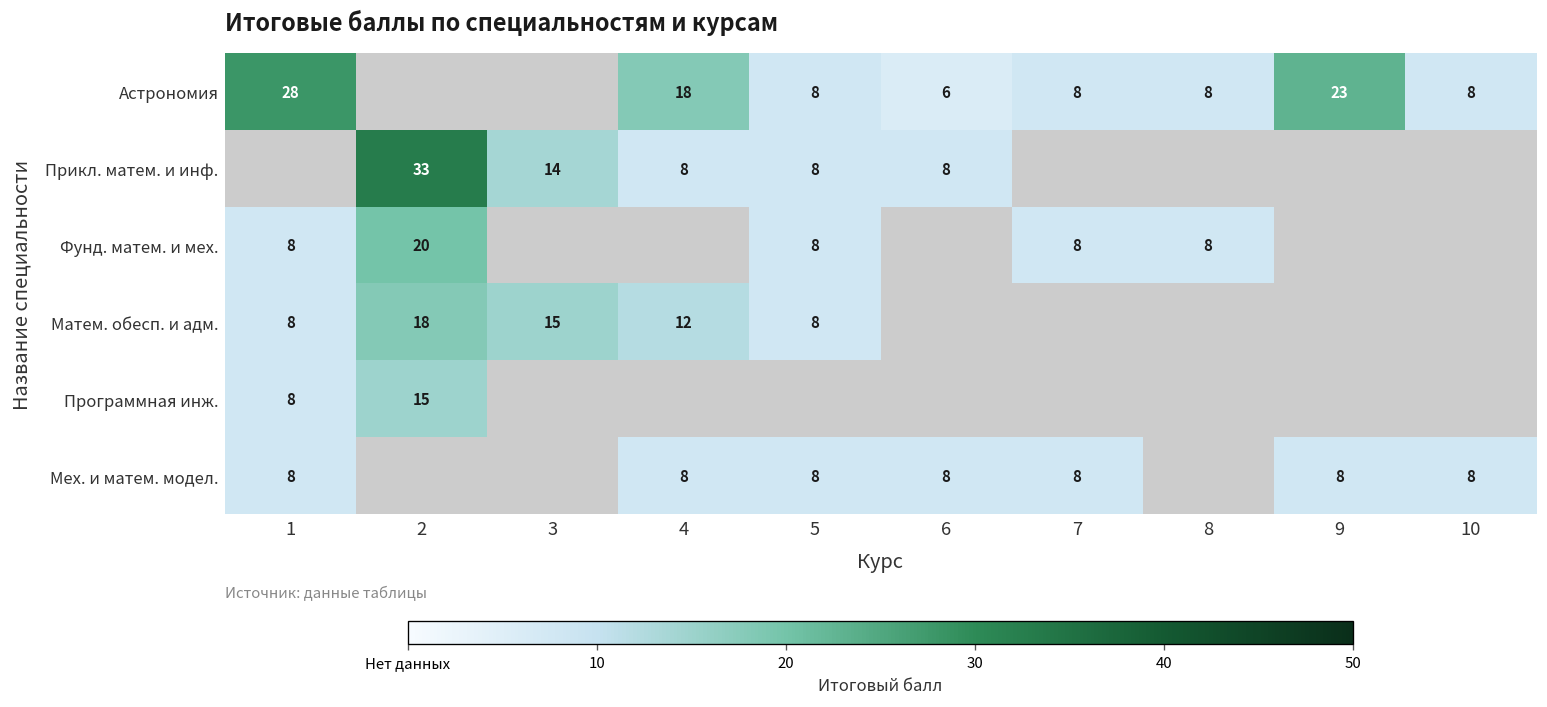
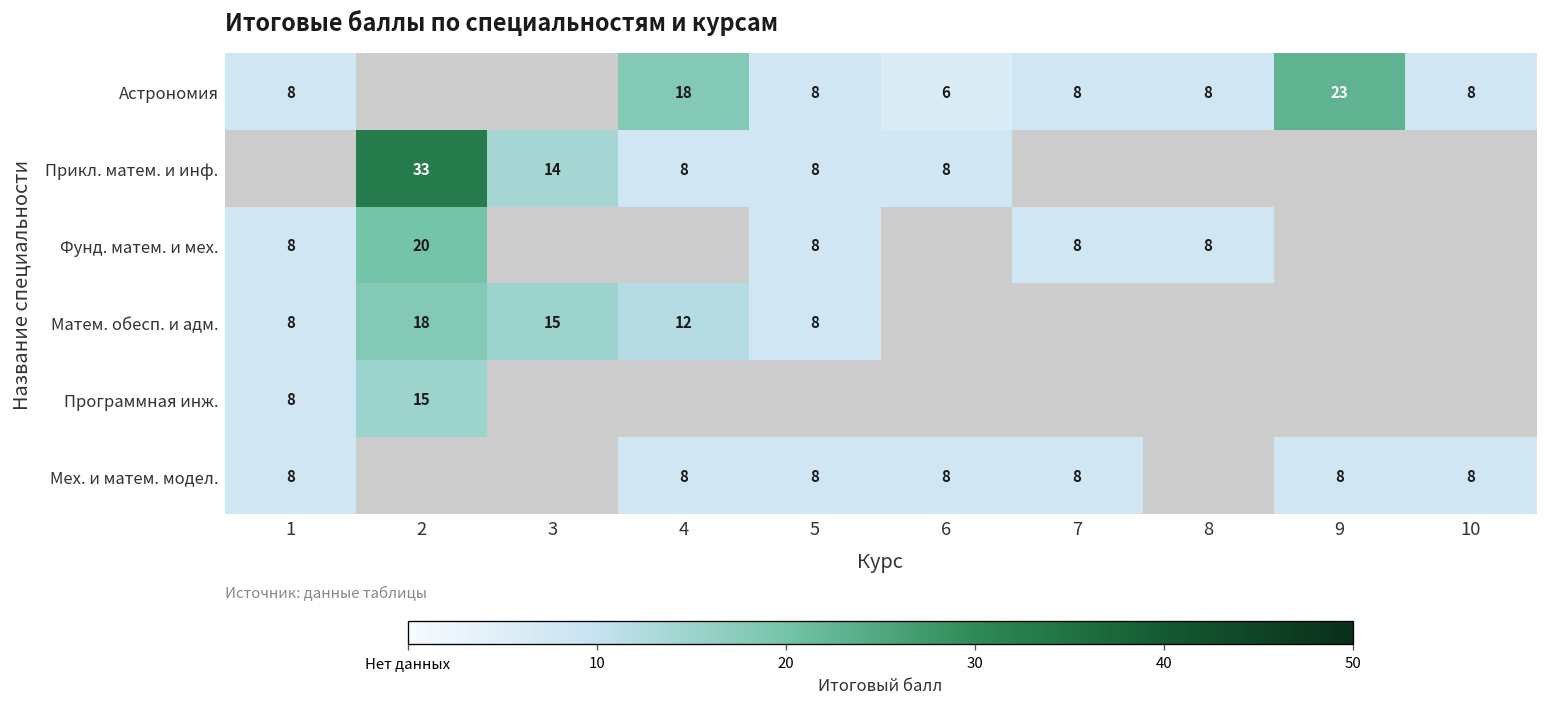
Астрономия, 1: 28 -> 8
